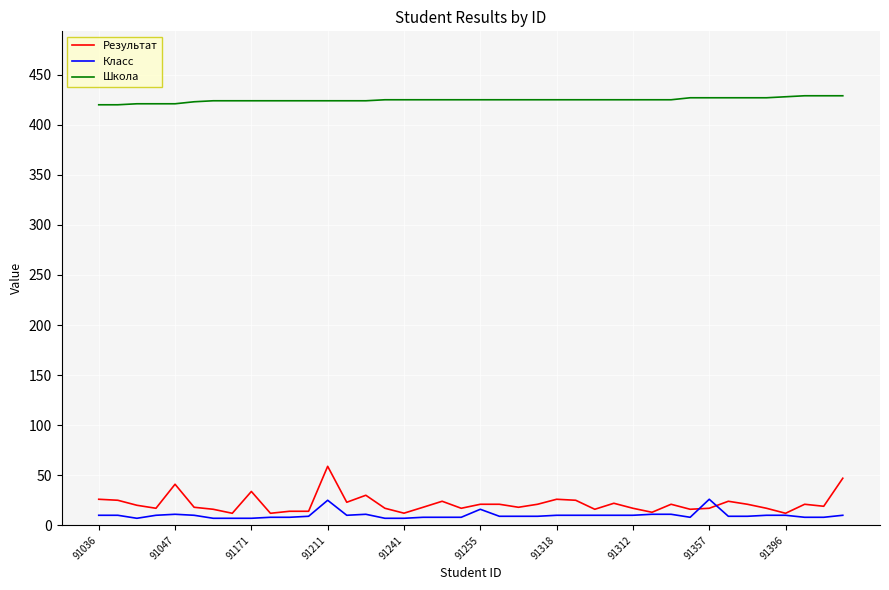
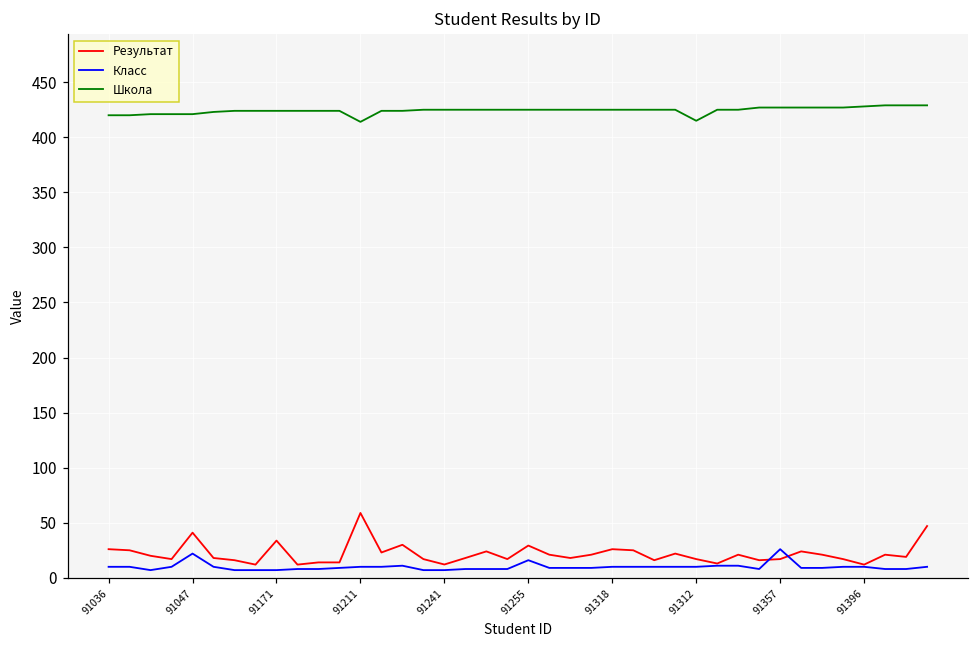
Класс, 91047: 11 -> 22
Класс, 91211: 25 -> 10
Школа, 91211: 424 -> 414
Результат, 91255: 21 -> 29
Школа, 91312: 425 -> 415
